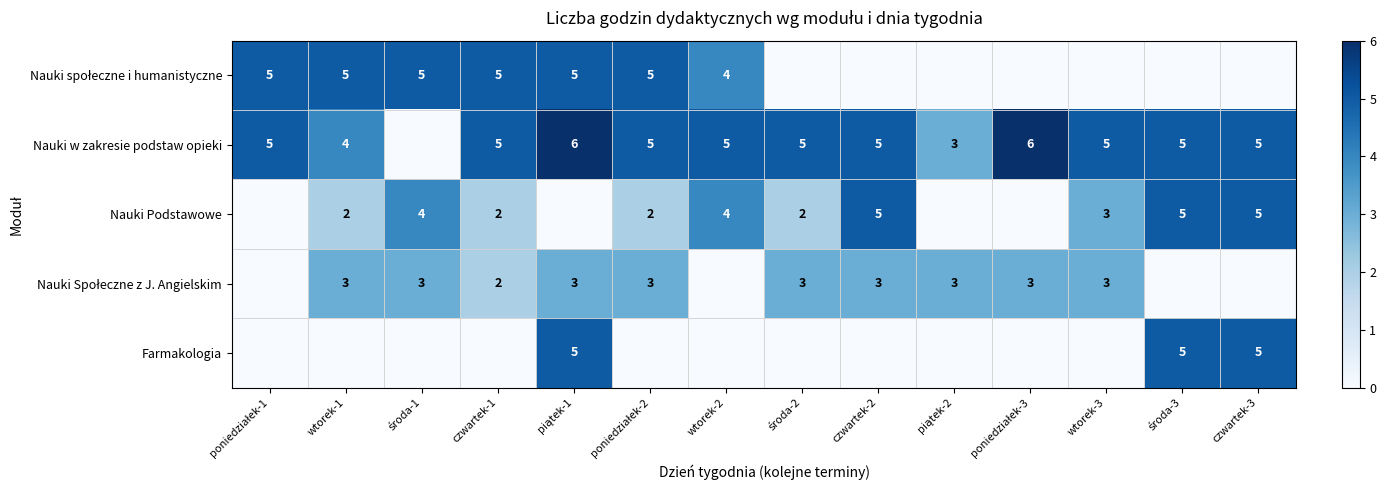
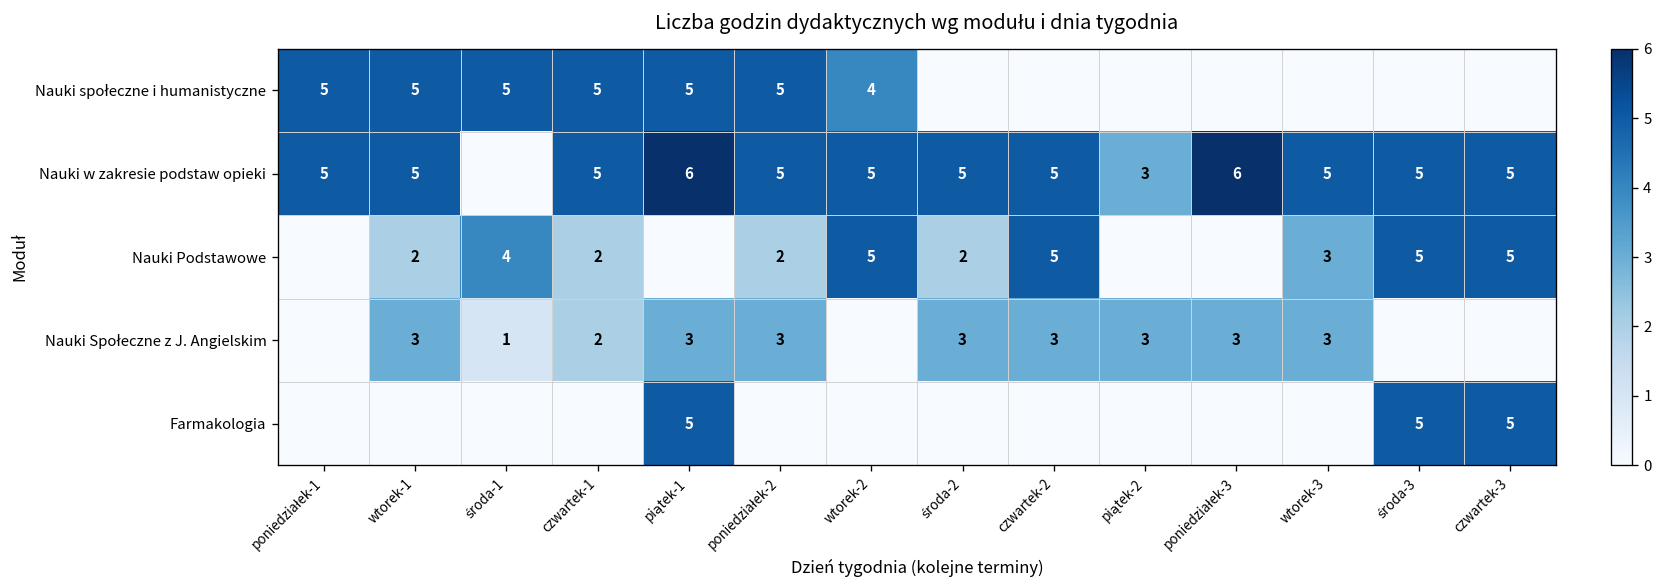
Nauki w zakresie podstaw opieki, wtorek-1: 4 -> 5
Nauki Podstawowe, wtorek-2: 4 -> 5
Nauki Społeczne z J. Angielskim, środa-1: 3 -> 1
